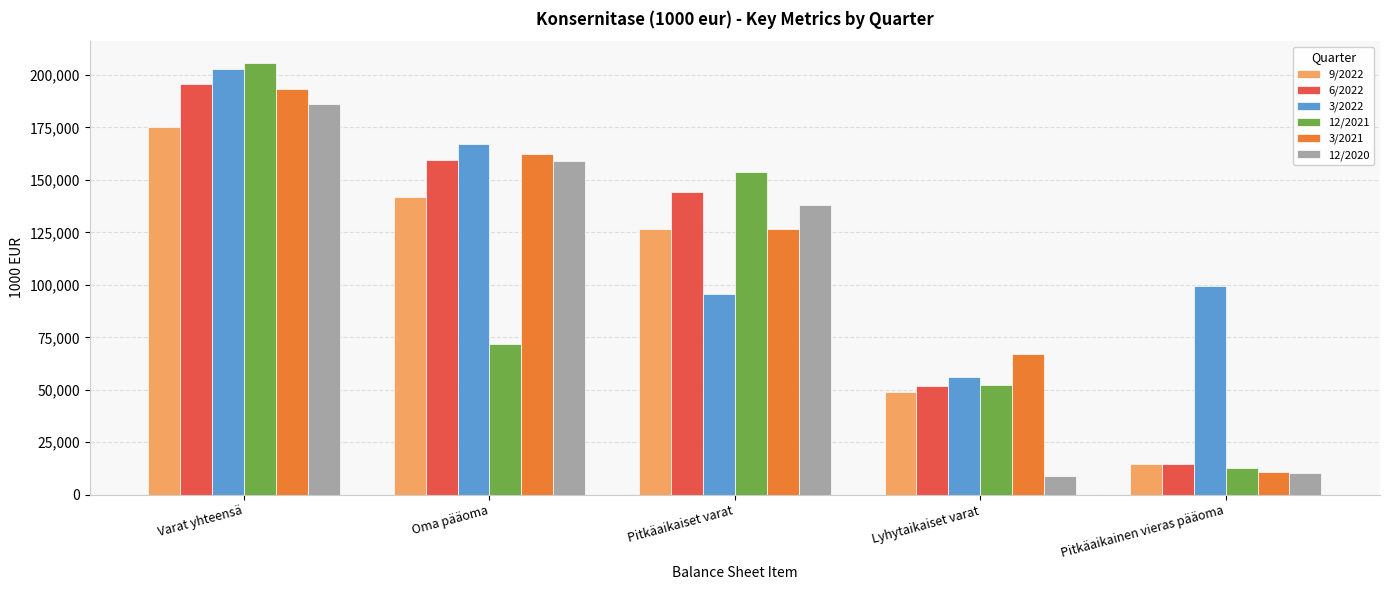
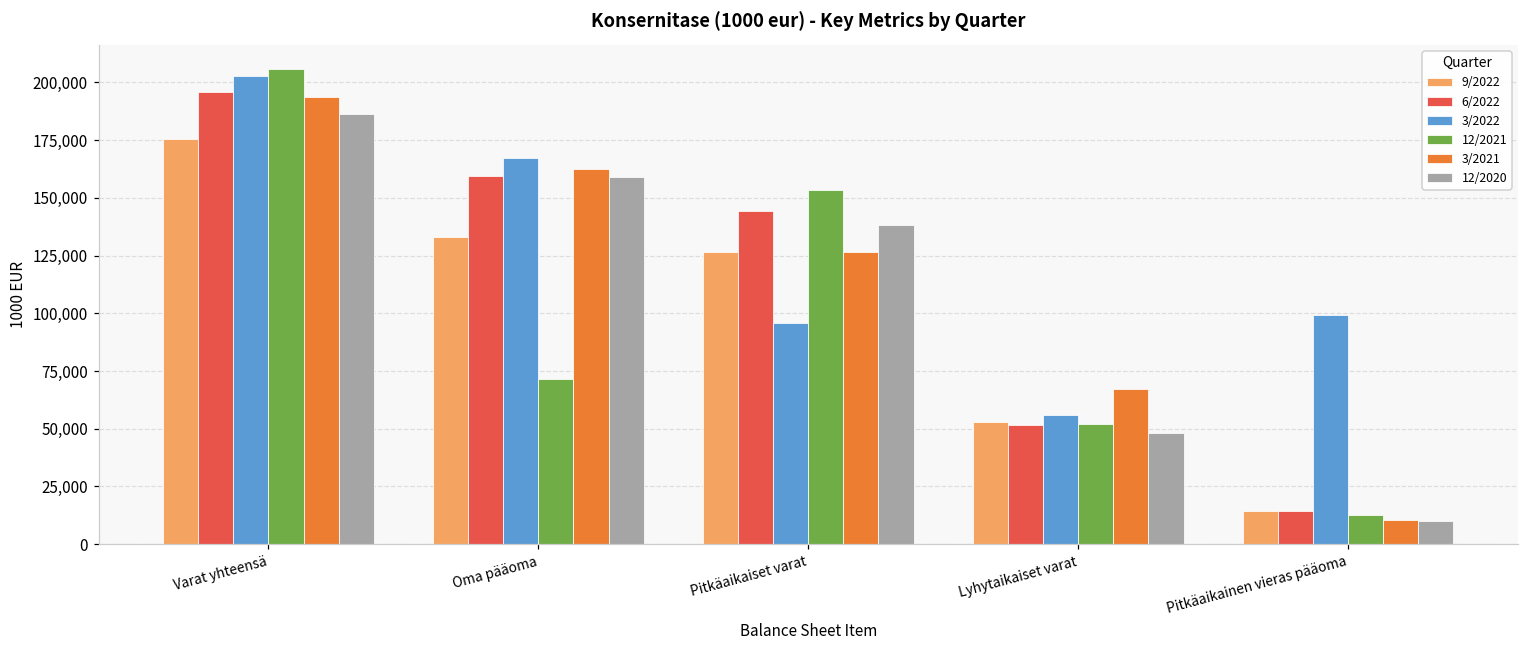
9/2022, Oma pääoma: 142,000 -> 133,000
9/2022, Lyhytaikaiset varat: 49,000 -> 53,000
12/2020, Lyhytaikaiset varat: 9,000 -> 48,000
